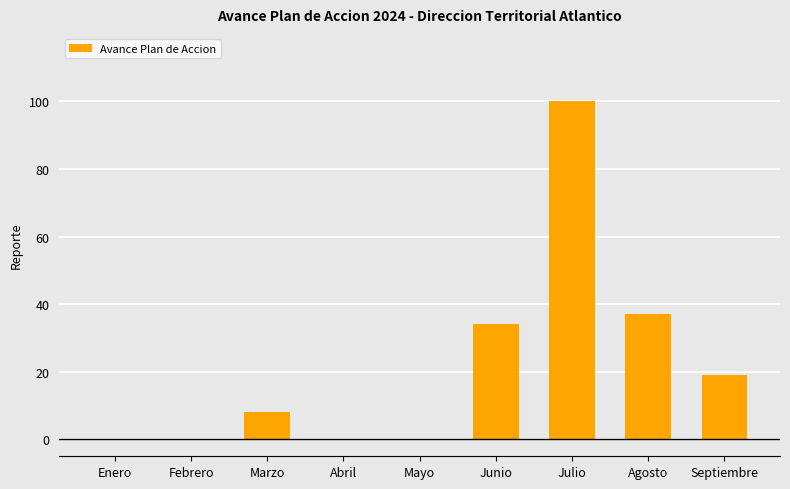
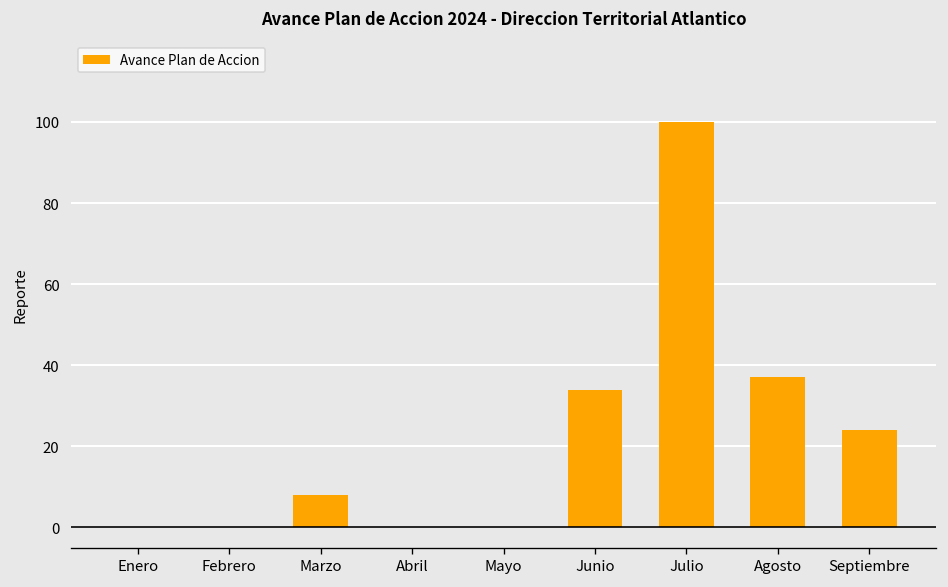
Septiembre: 19 -> 24
